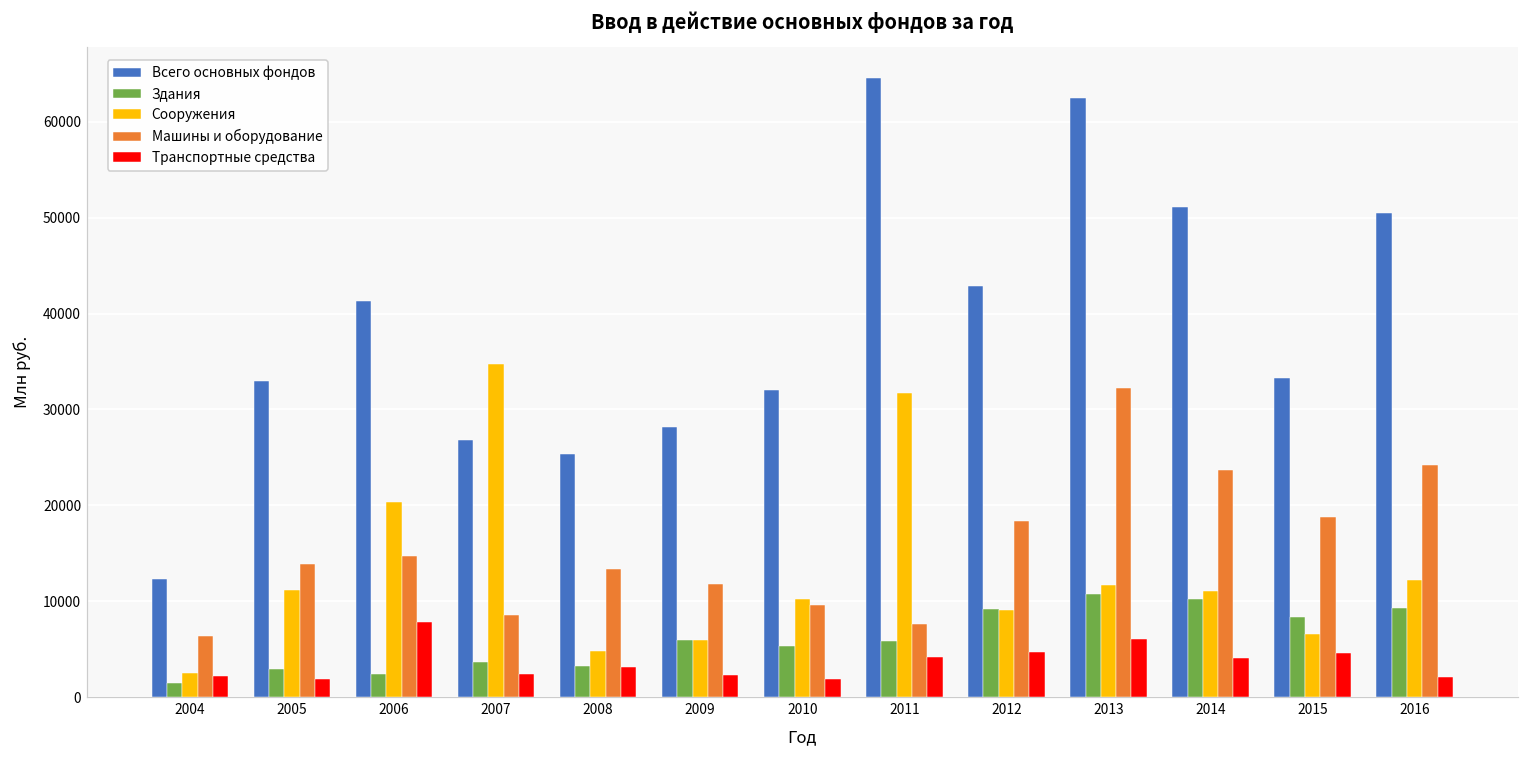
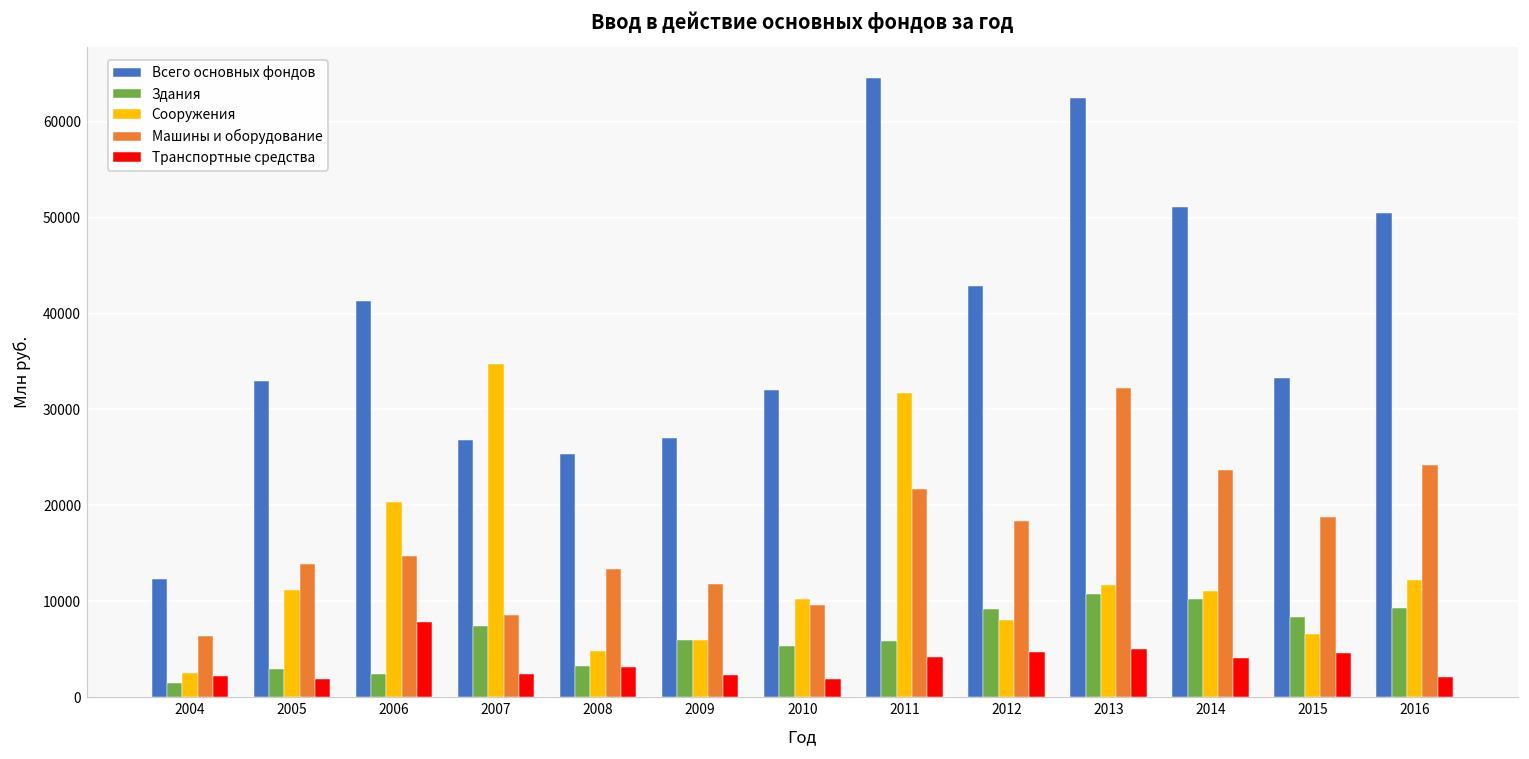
Здания, 2007: 4000 -> 7000
Всего основных фондов, 2009: 28000 -> 27000
Машины и оборудование, 2011: 8000 -> 22000
Сооружения, 2012: 9000 -> 8000
Транспортные средства, 2013: 6000 -> 5000
